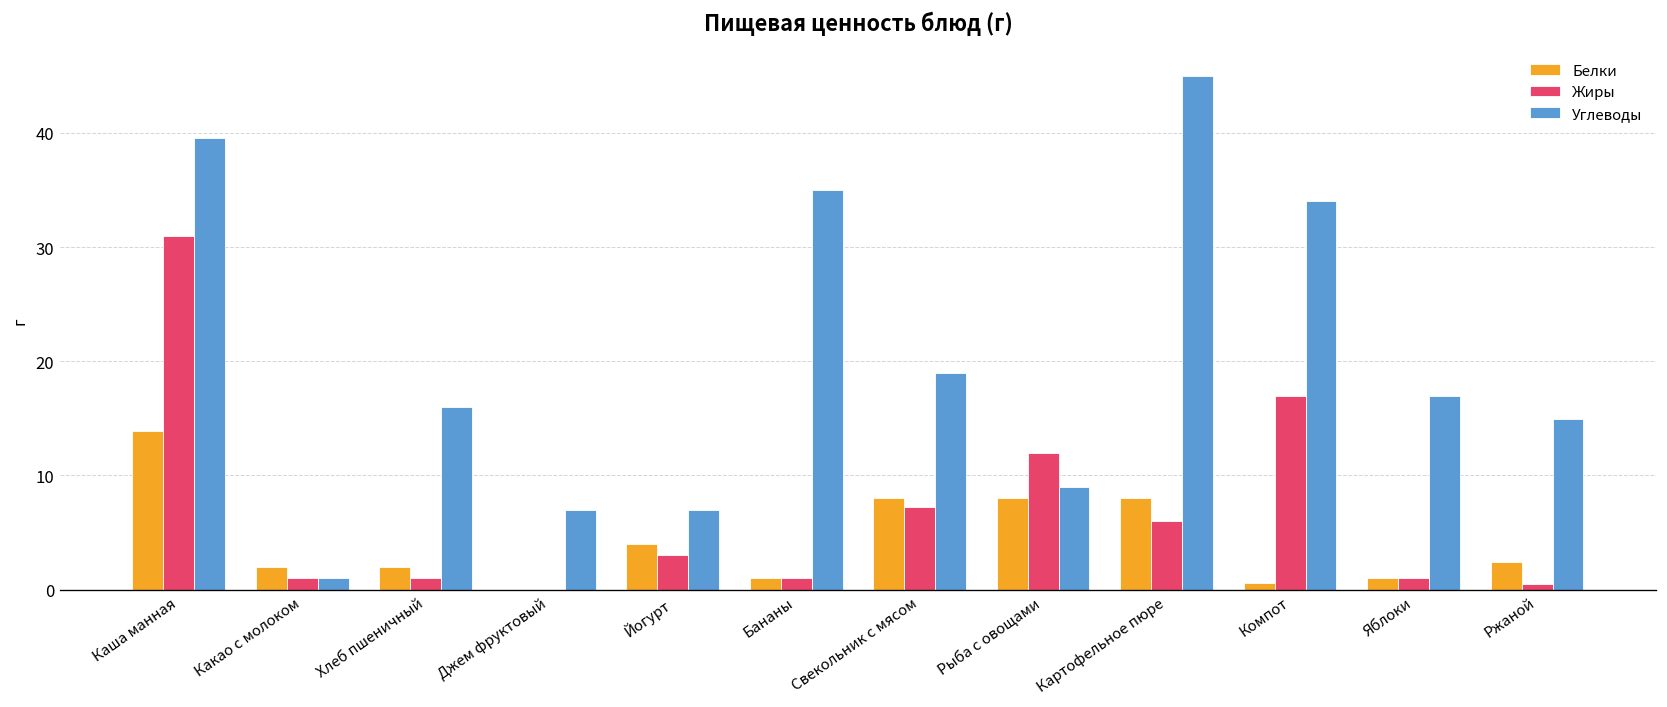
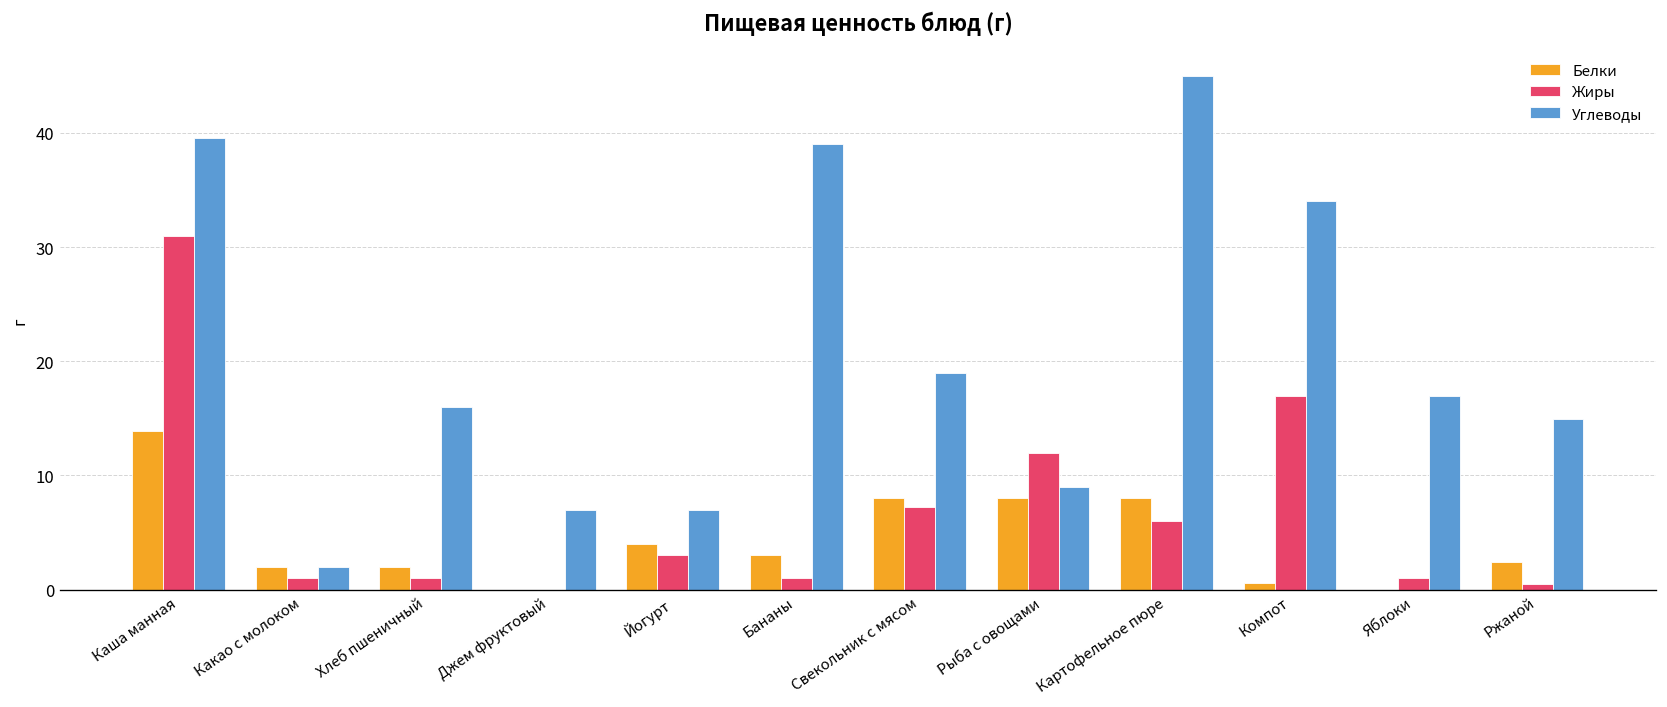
Углеводы, Какао с молоком: 1 -> 2
Белки, Бананы: 1 -> 3
Углеводы, Бананы: 35 -> 39
Белки, Яблоки: 1 -> 0
